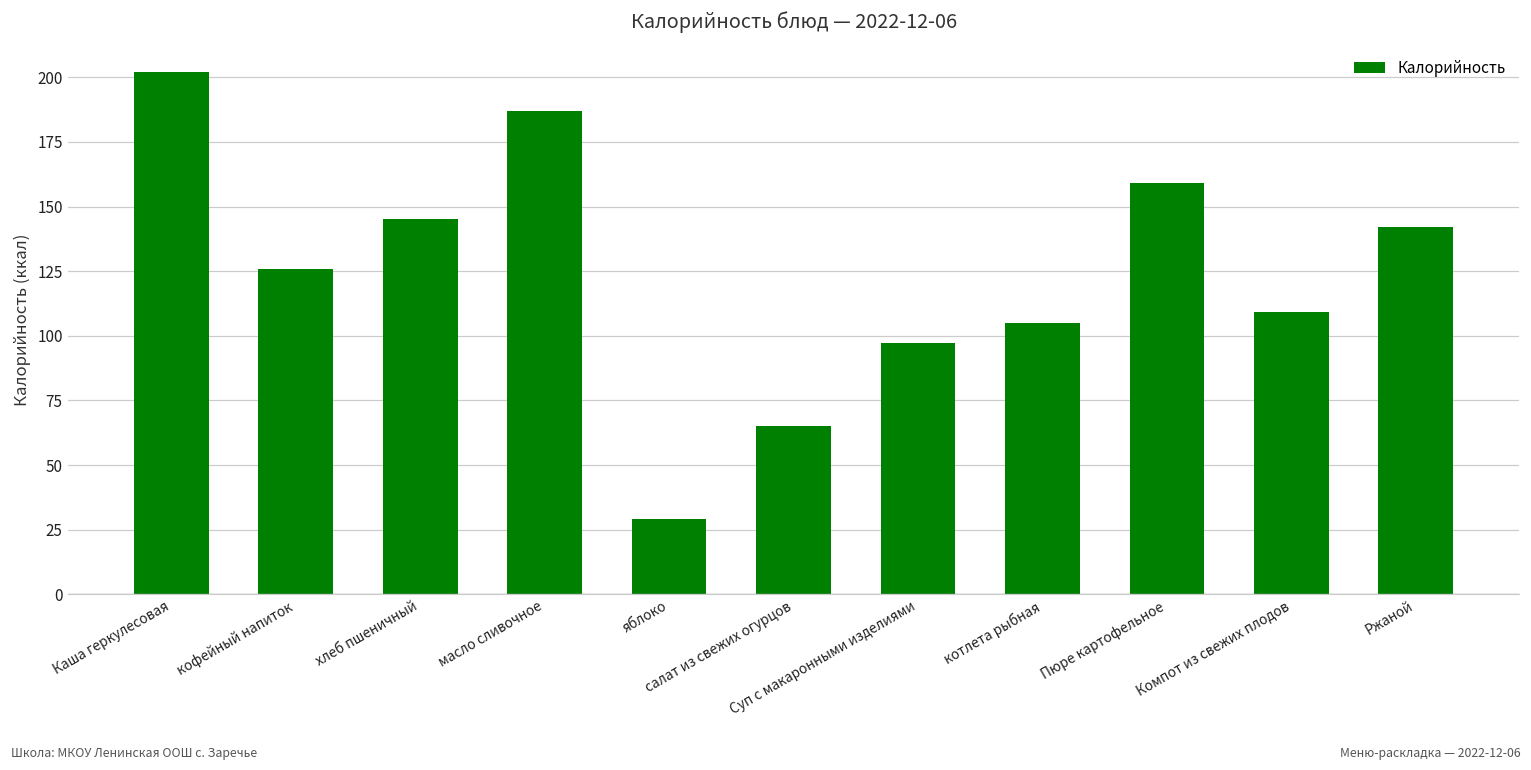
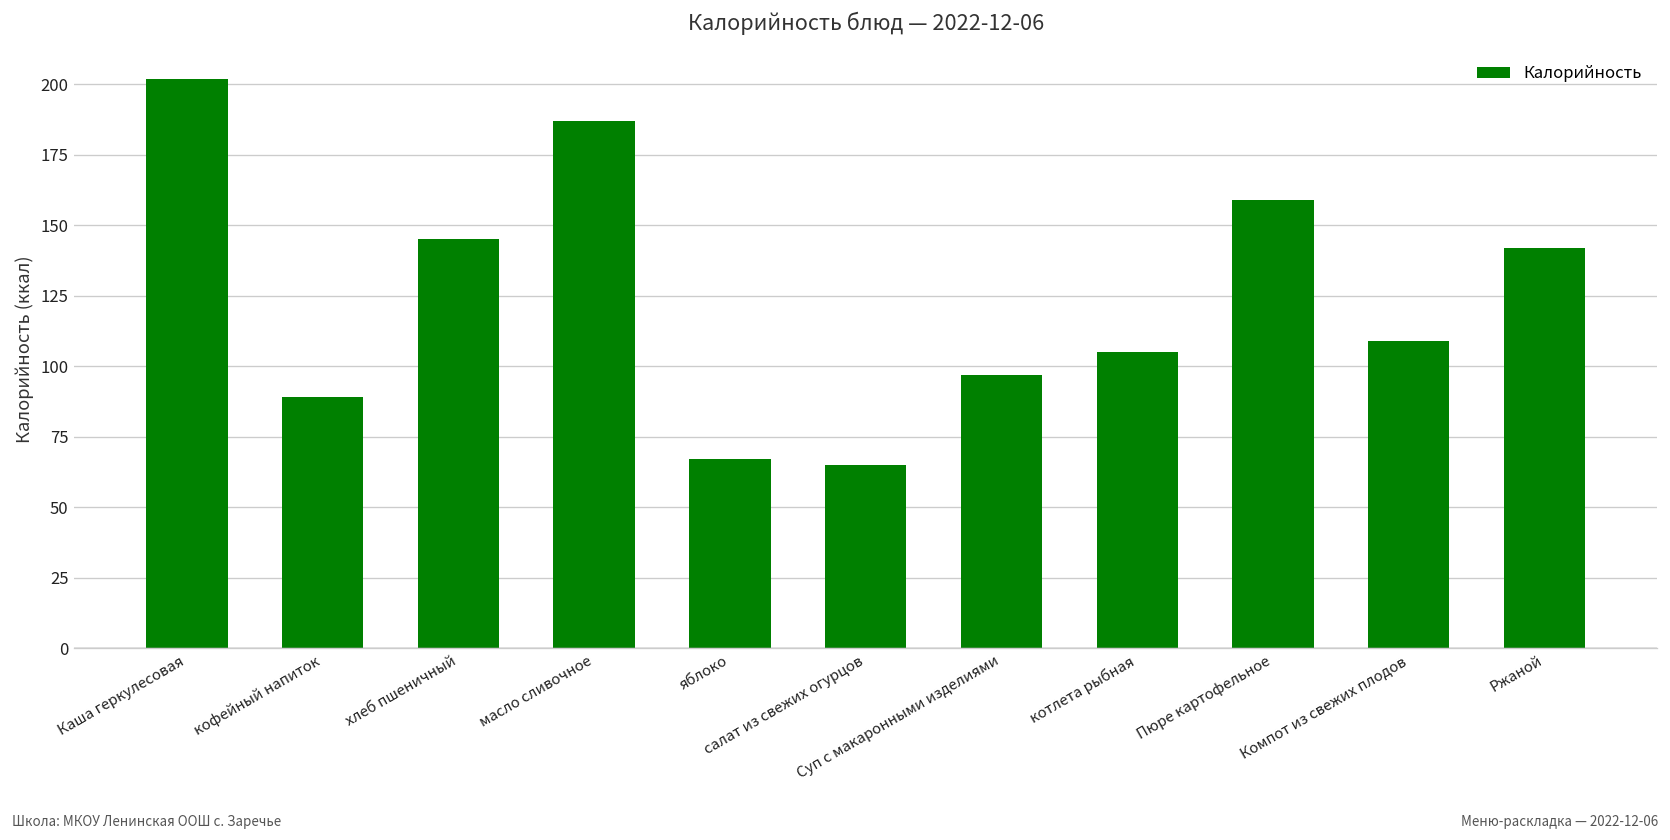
кофейный напиток: 126 -> 89
яблоко: 29 -> 67
